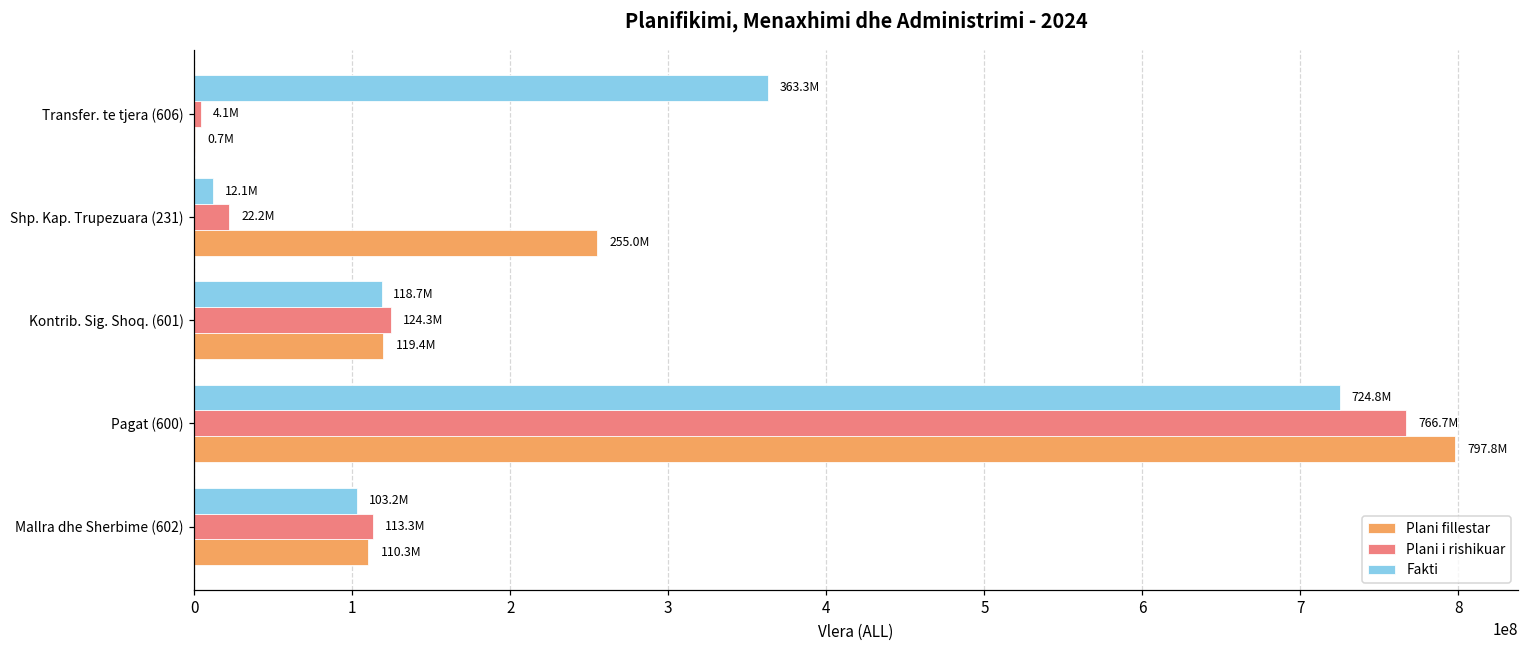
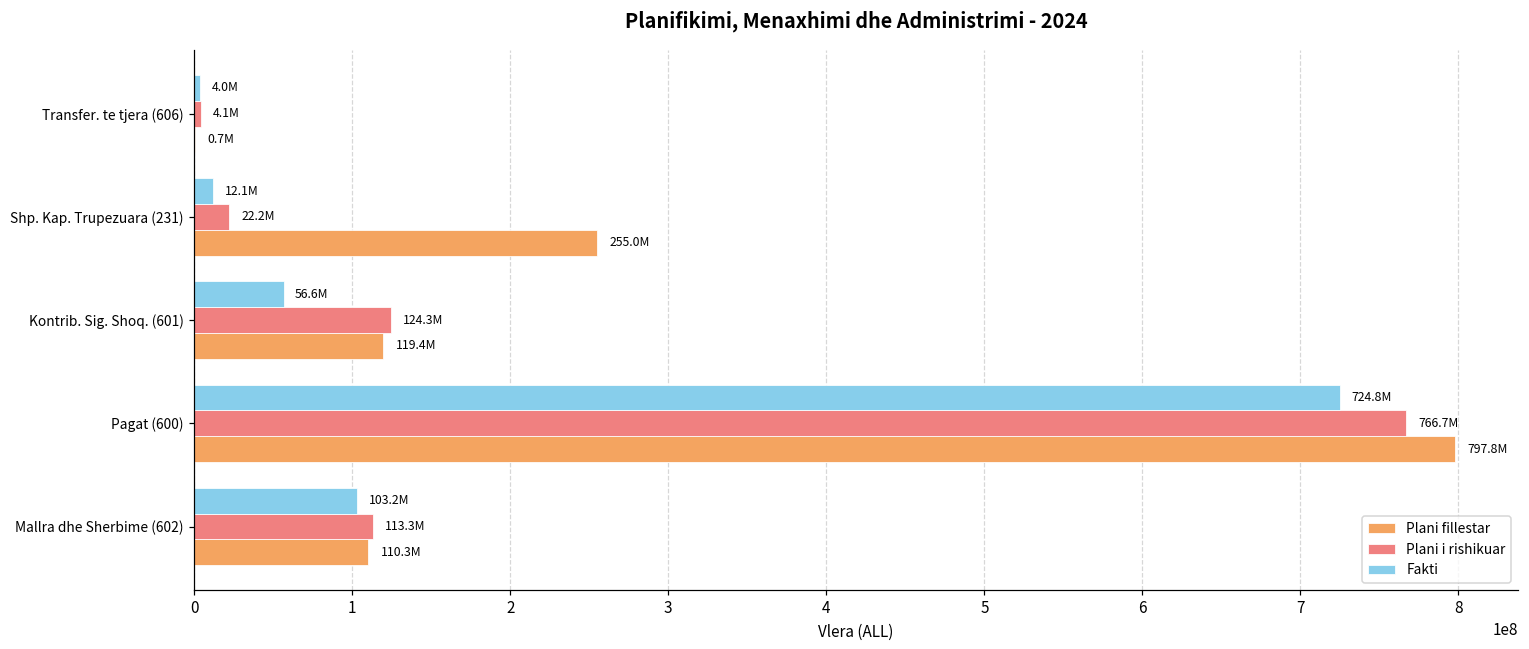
Fakti, Transfer. te tjera (606): 363.3M -> 4.0M
Fakti, Kontrib. Sig. Shoq. (601): 118.7M -> 56.6M
